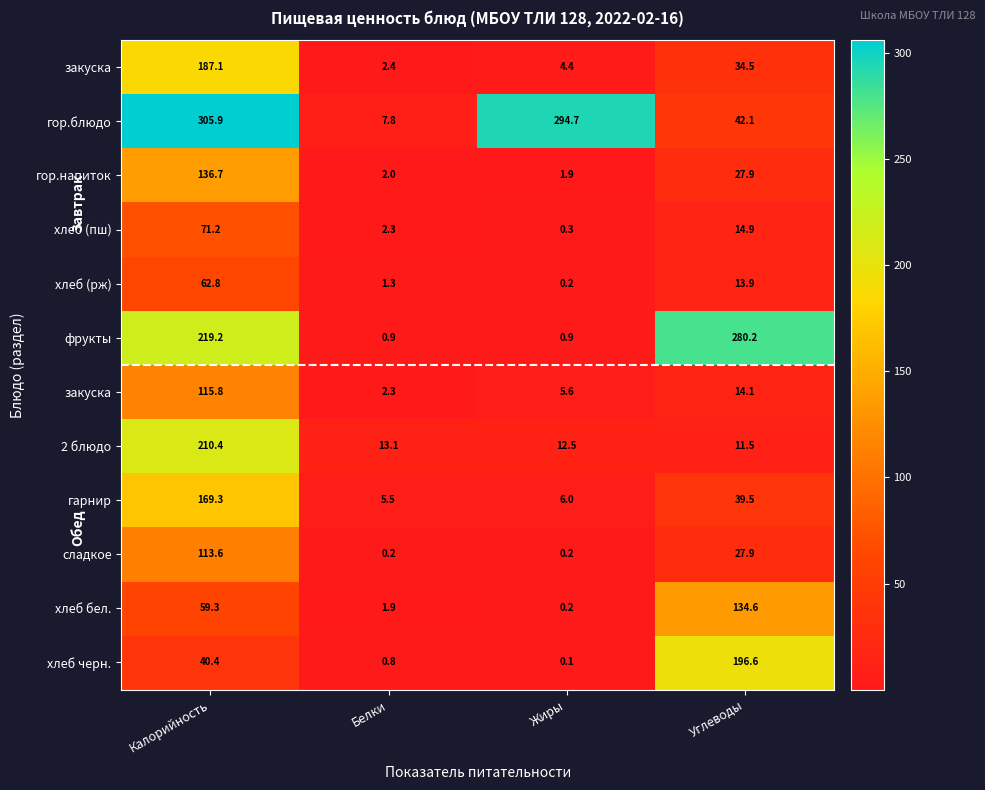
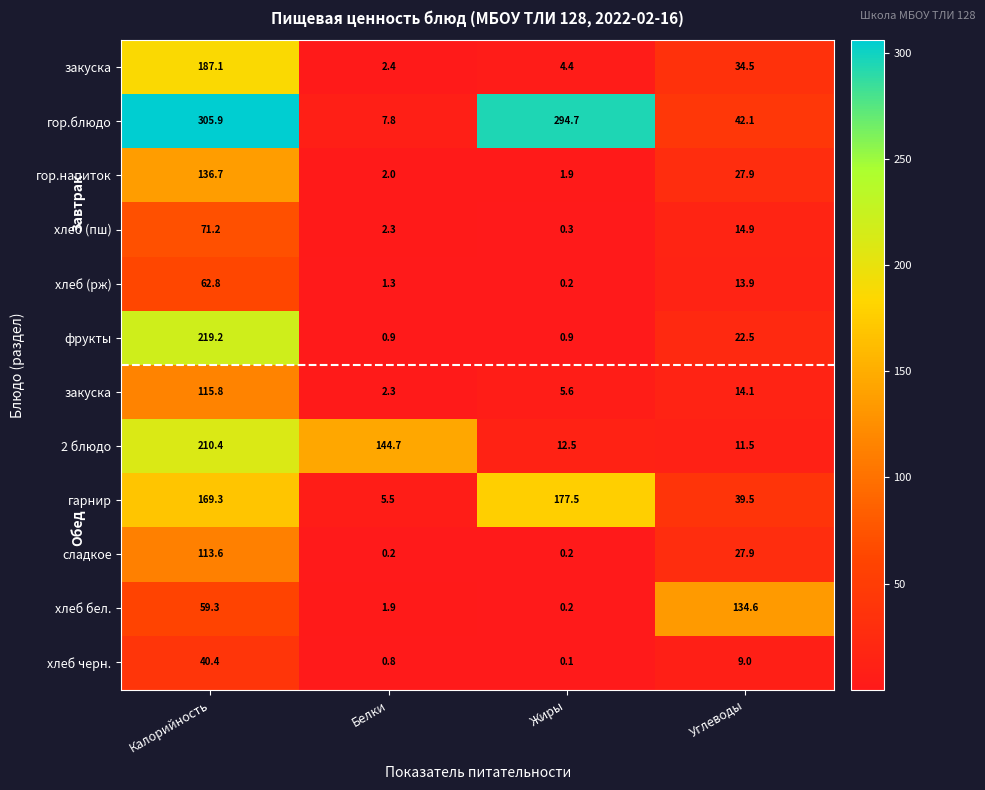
фрукты, Углеводы: 280.2 -> 22.5
2 блюдо, Белки: 13.1 -> 144.7
гарнир, Жиры: 6.0 -> 177.5
хлеб черн., Углеводы: 196.6 -> 9.0
